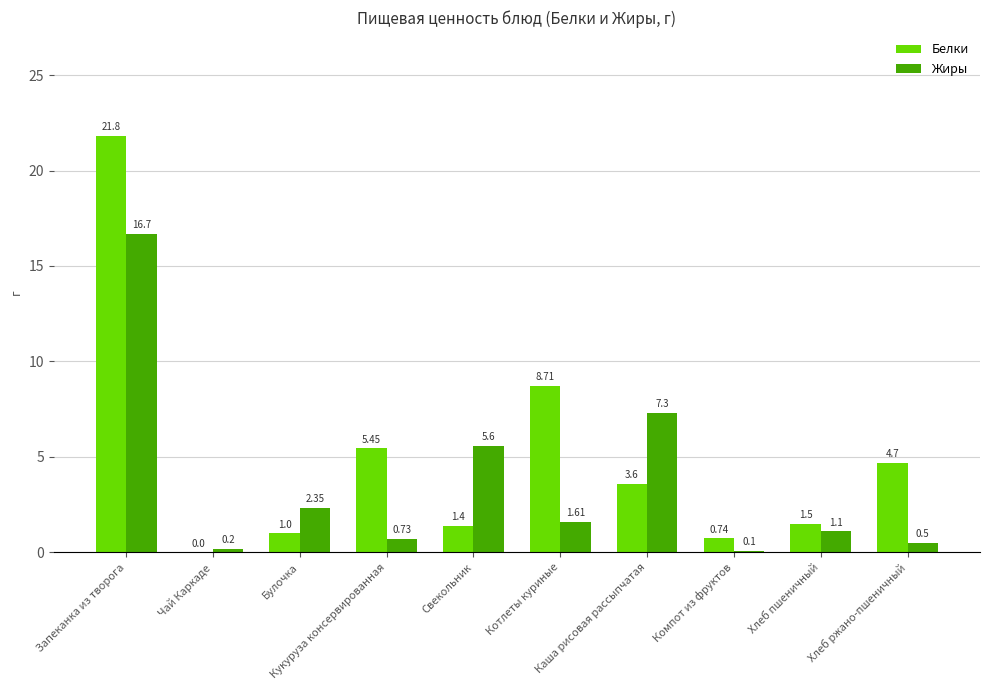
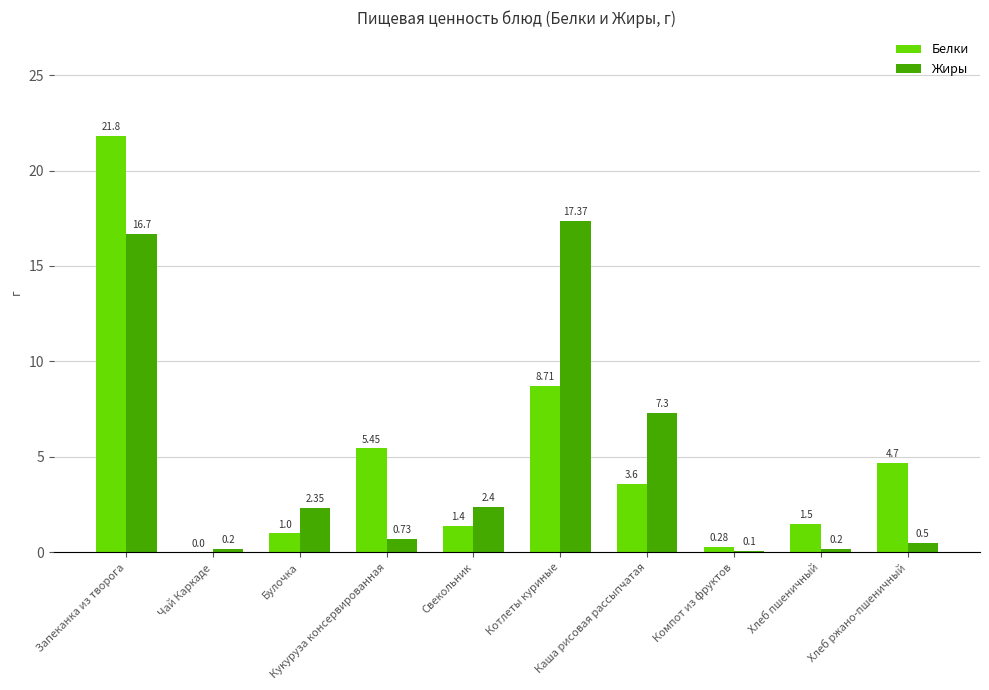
Жиры, Свекольник: 5.6 -> 2.4
Жиры, Котлеты куриные: 1.61 -> 17.37
Белки, Компот из фруктов: 0.74 -> 0.28
Жиры, Хлеб пшеничный: 1.1 -> 0.2
